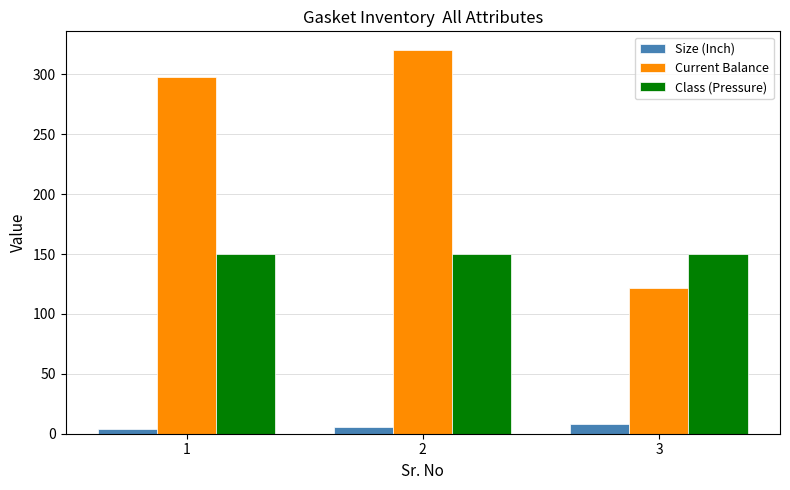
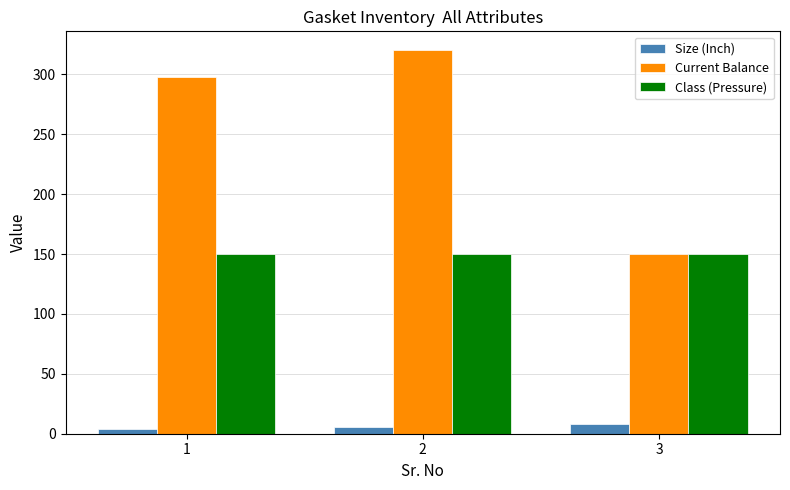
Current Balance, 3: 122 -> 150
